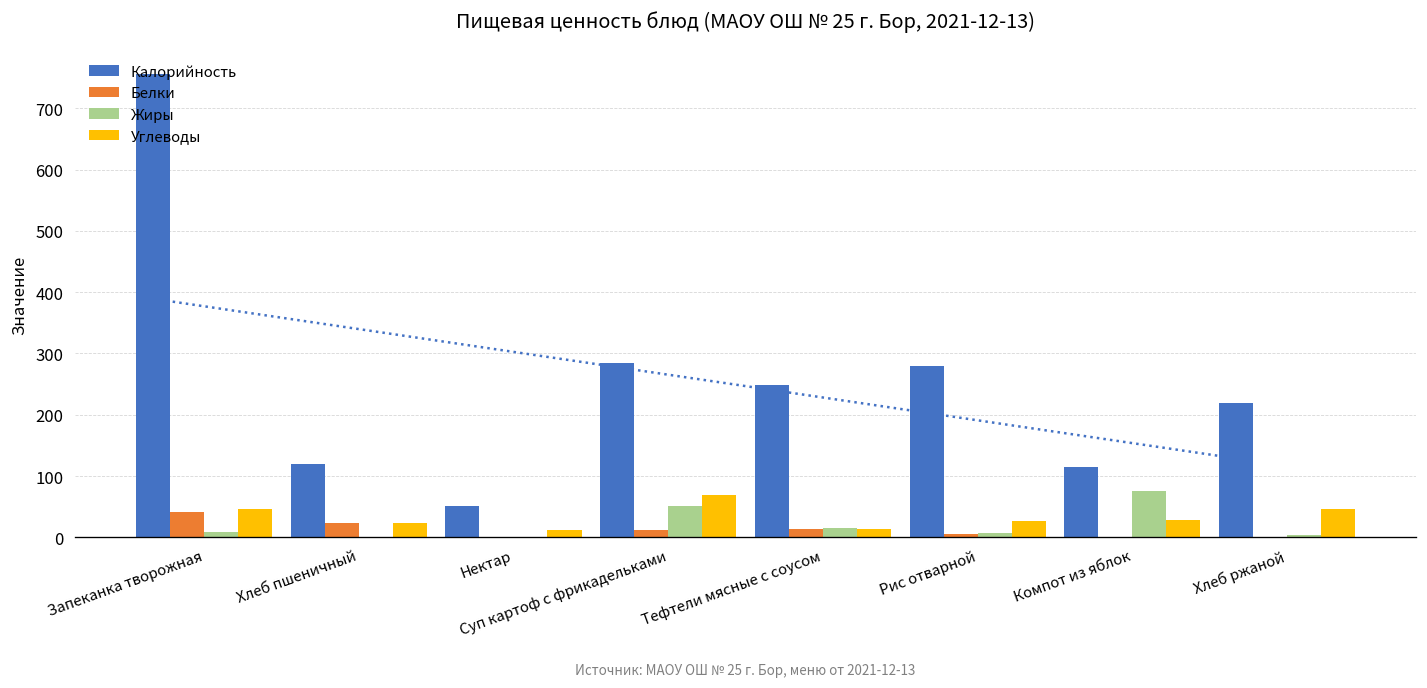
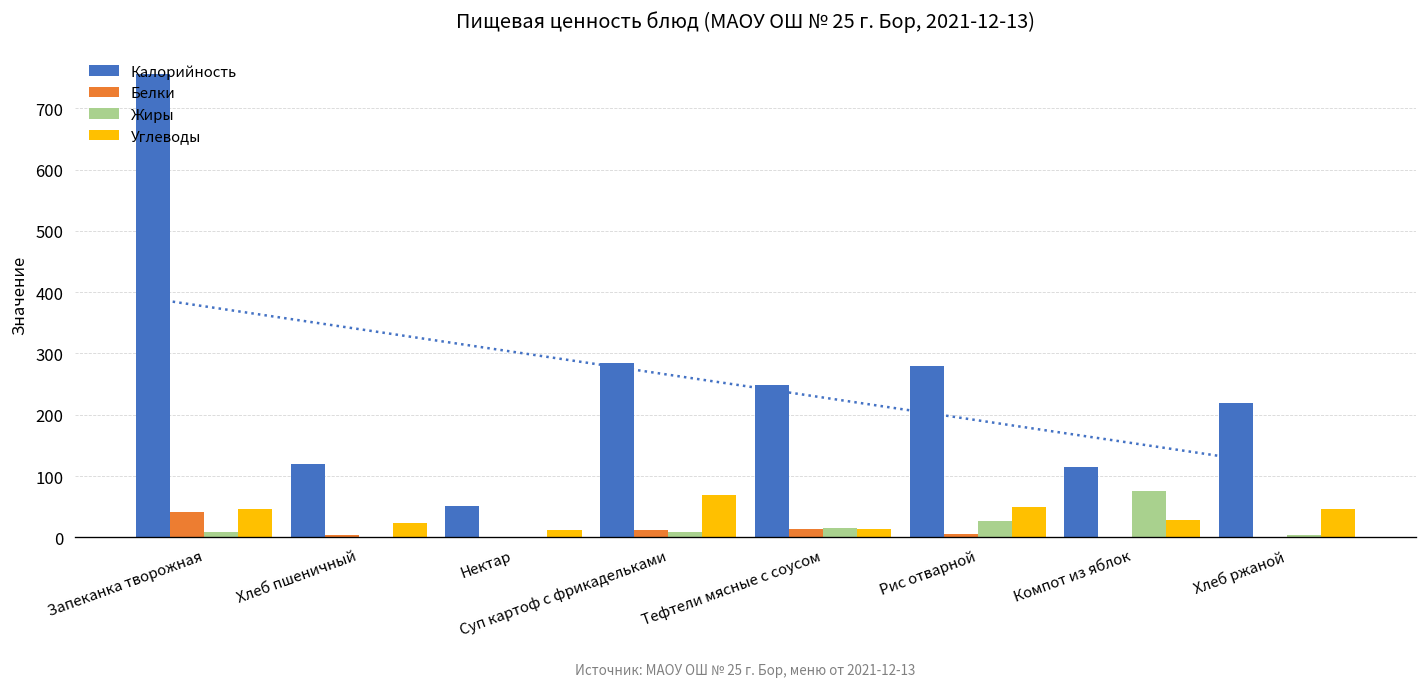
Белки, Хлеб пшеничный: 20 -> 0
Жиры, Суп картоф с фрикадельками: 50 -> 10
Жиры, Рис отварной: 10 -> 30
Углеводы, Рис отварной: 30 -> 50
